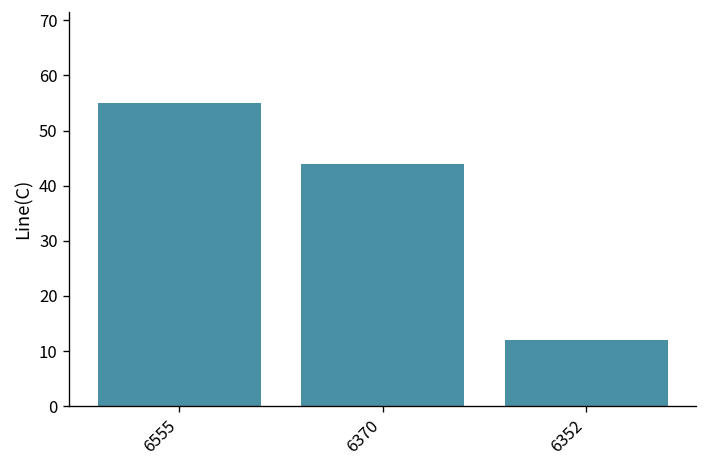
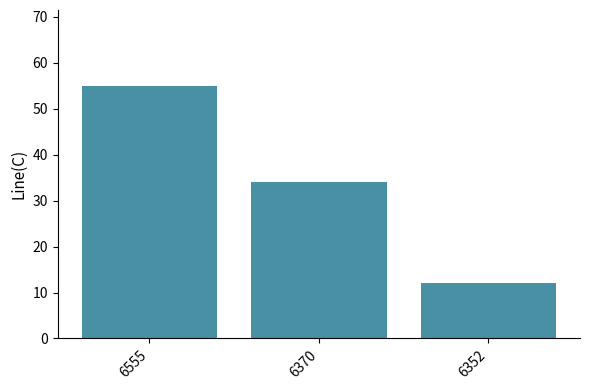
6370: 44 -> 34
